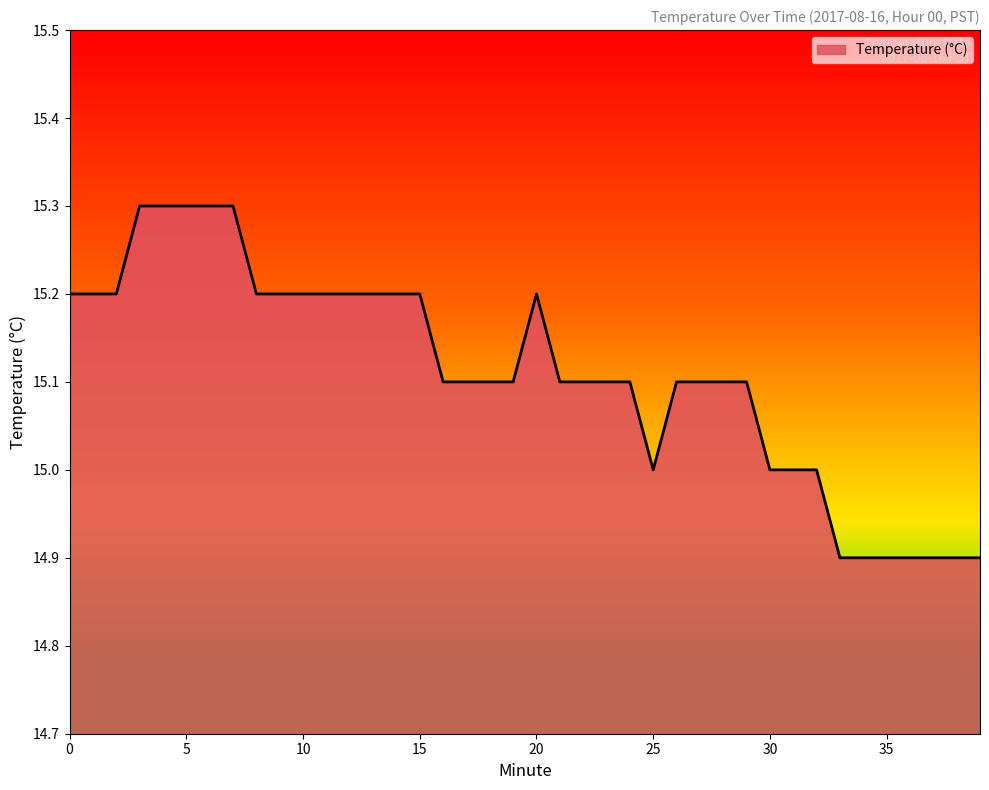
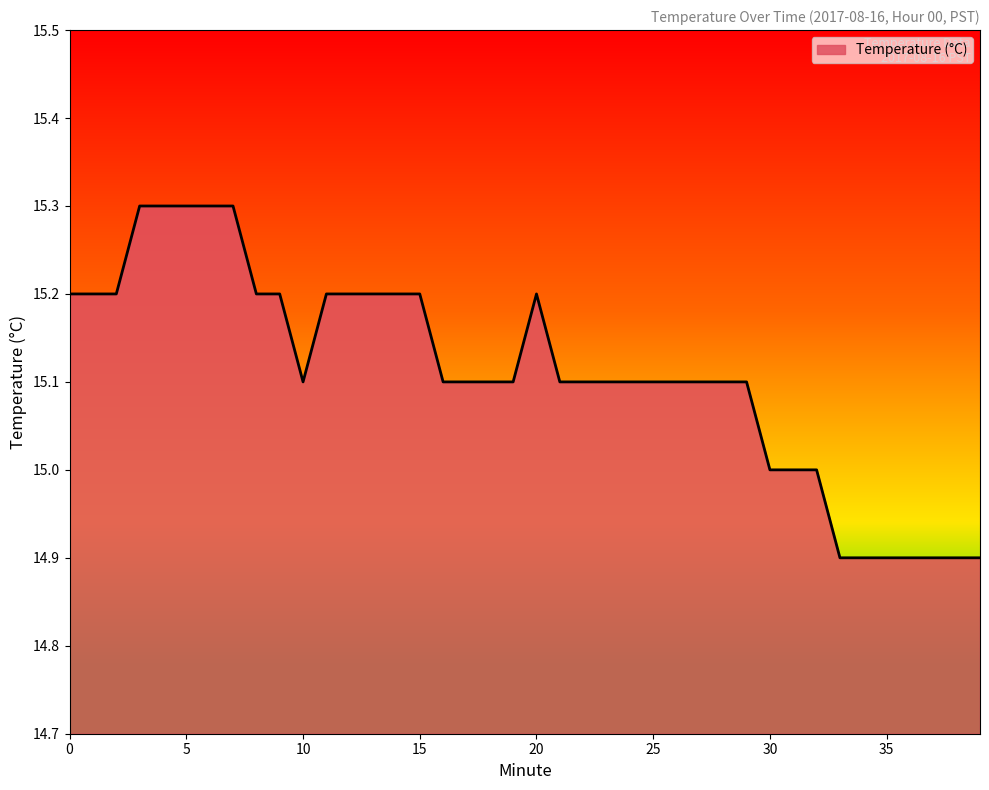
10: 15.2 -> 15.1
25: 15.0 -> 15.1
